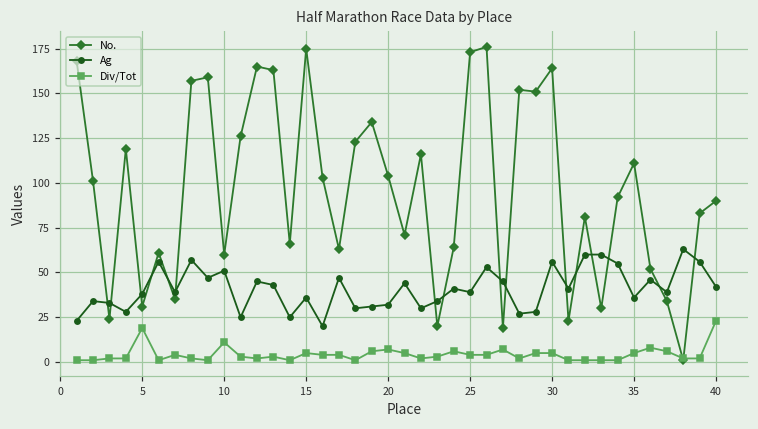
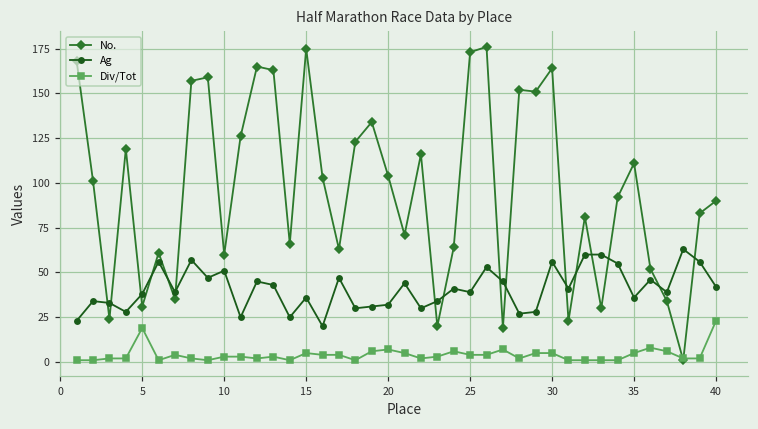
Div/Tot, 10: 11 -> 3
